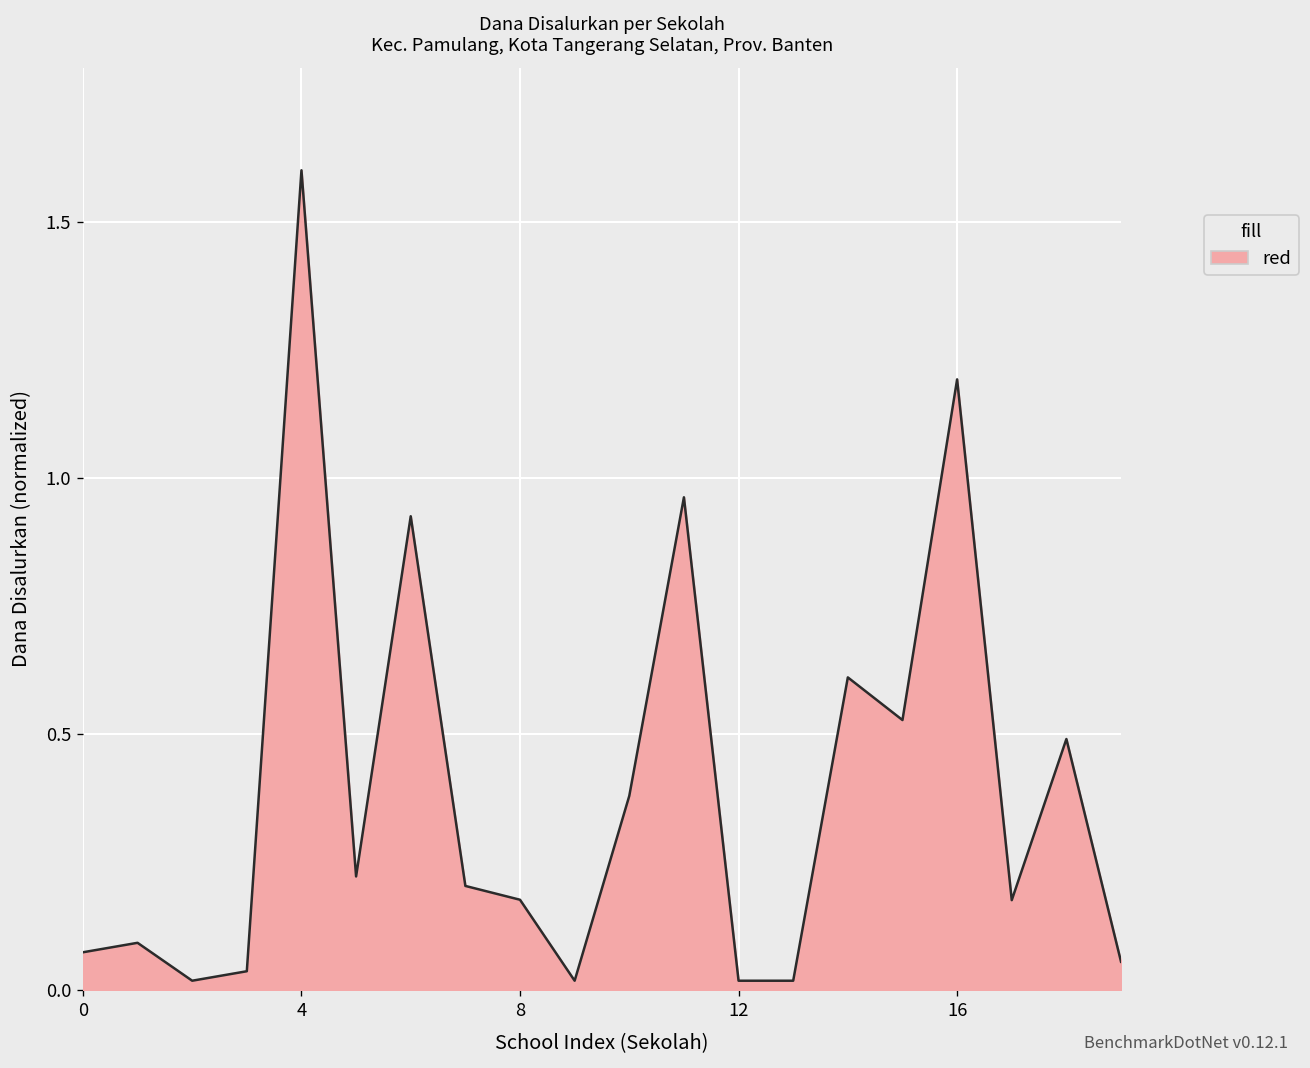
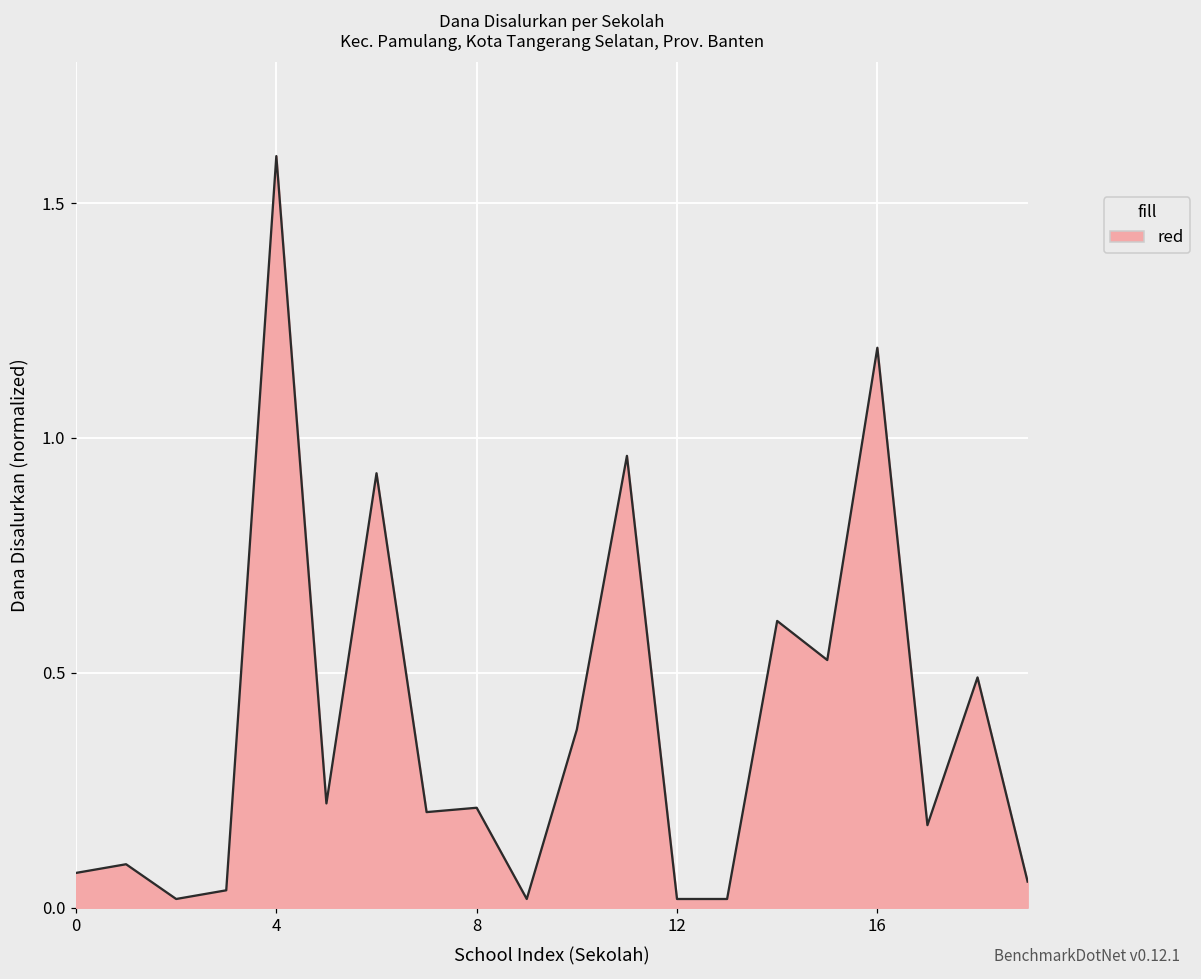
8: 0.18 -> 0.21
